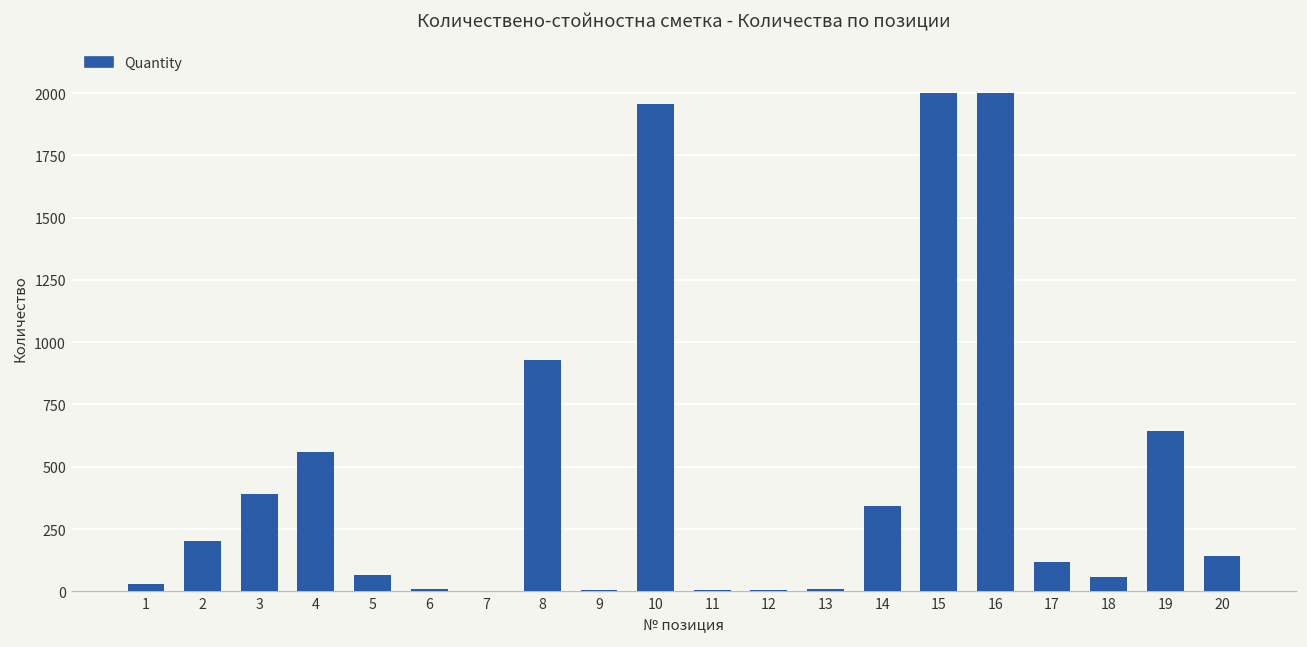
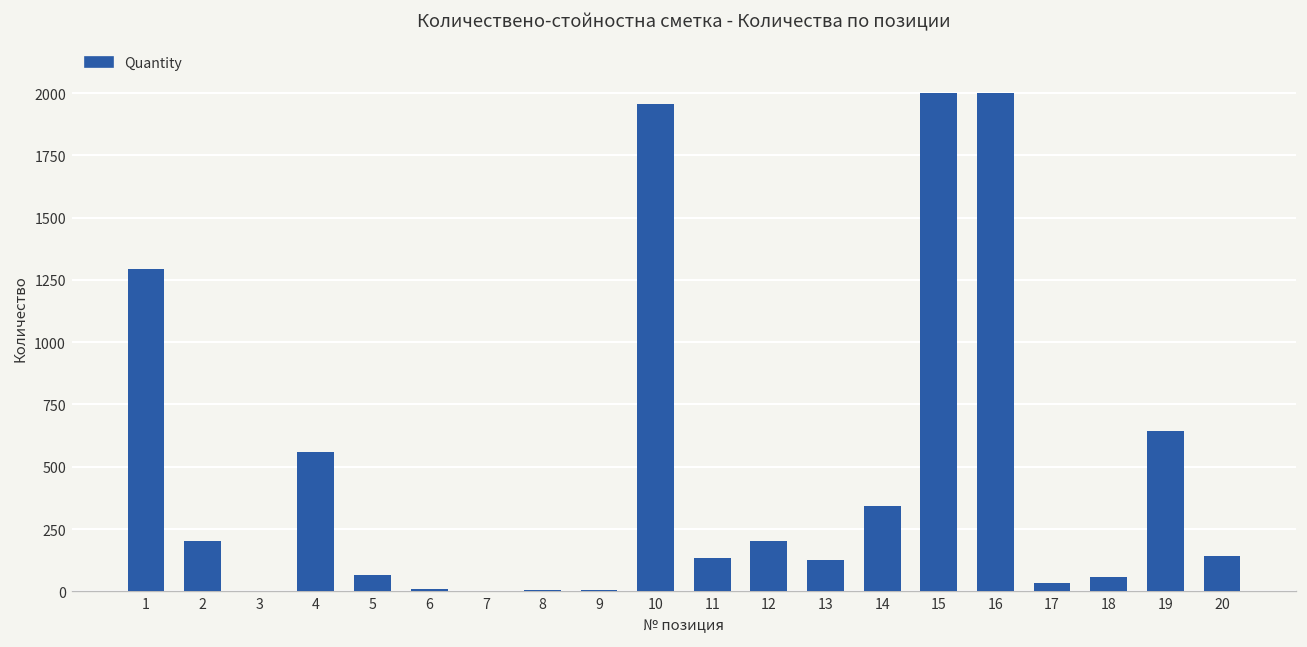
1: 30 -> 1290
3: 390 -> 0
8: 930 -> 10
11: 0 -> 130
12: 0 -> 200
13: 10 -> 130
17: 120 -> 40
